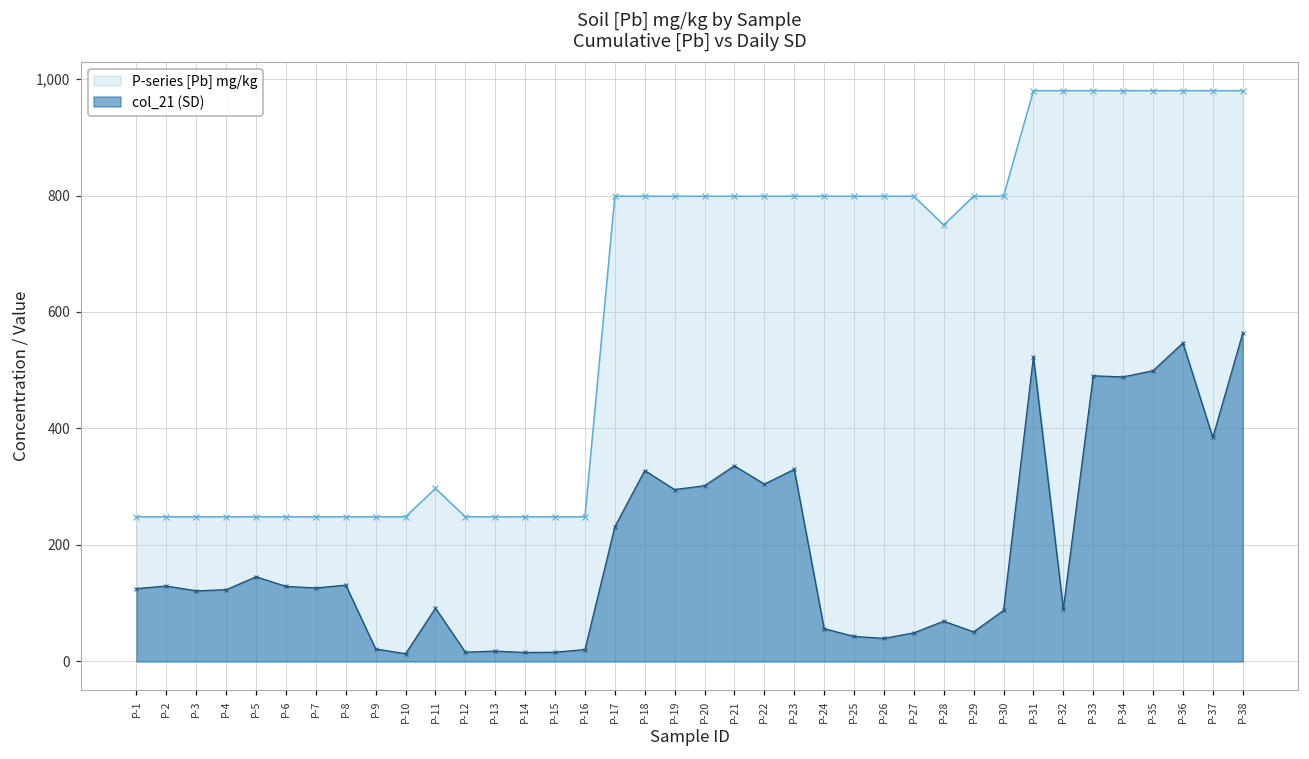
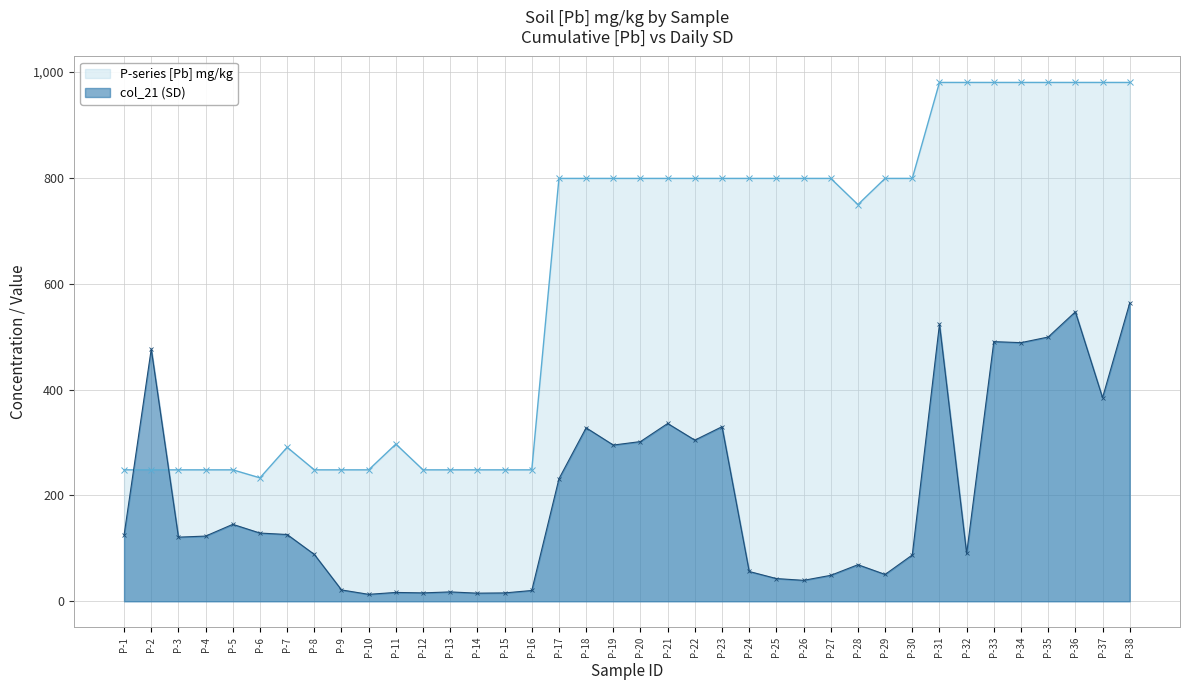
col_21 (SD), P-2: 130 -> 480
P-series [Pb] mg/kg, P-6: 250 -> 230
P-series [Pb] mg/kg, P-7: 250 -> 290
col_21 (SD), P-8: 130 -> 90
col_21 (SD), P-11: 90 -> 20
